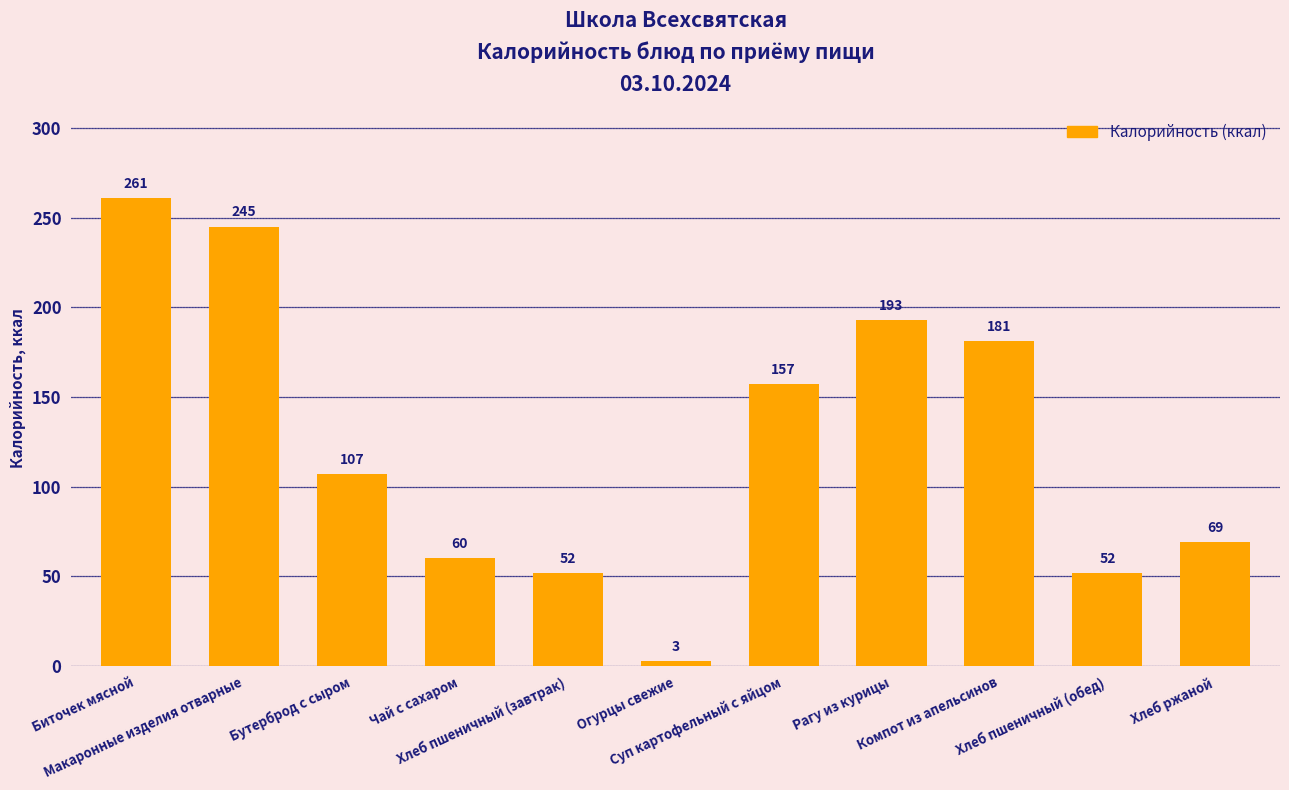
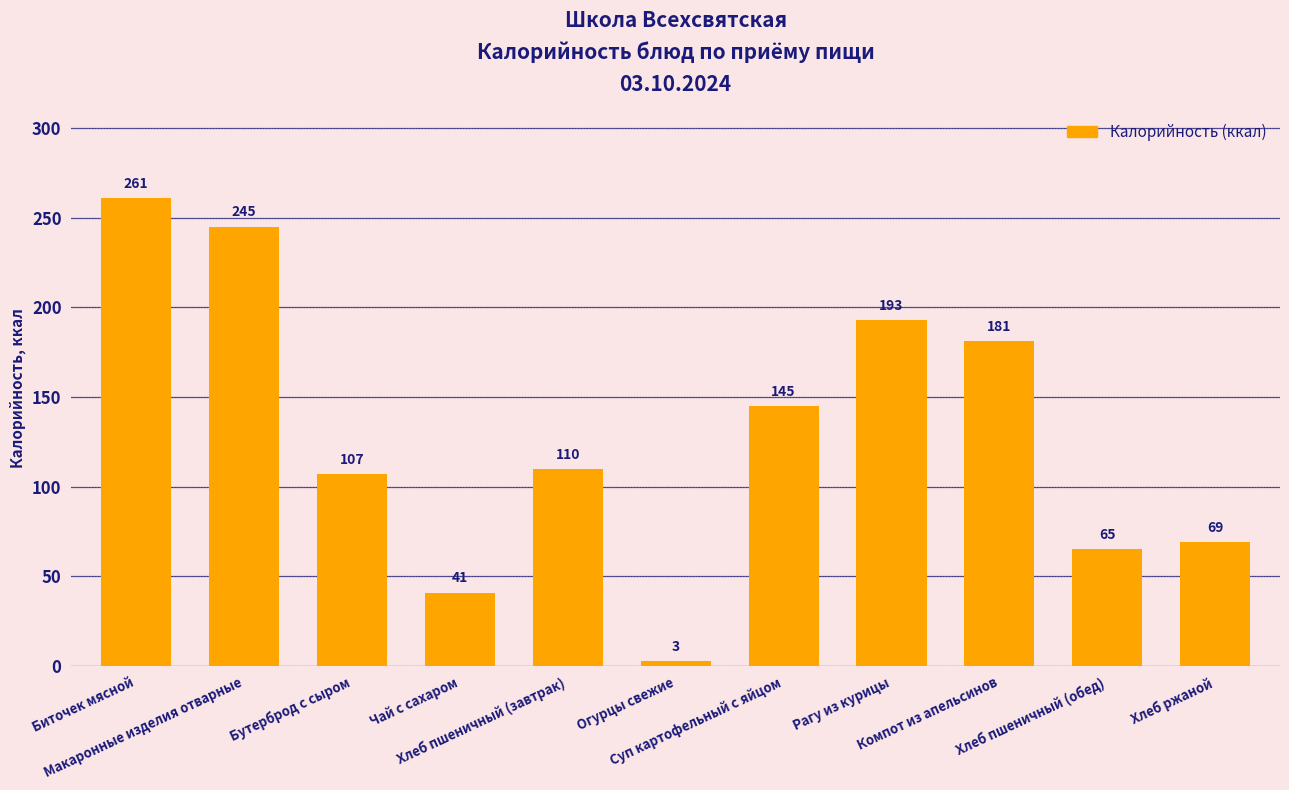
Чай с сахаром: 60 -> 41
Хлеб пшеничный (завтрак): 52 -> 110
Суп картофельный с яйцом: 157 -> 145
Хлеб пшеничный (обед): 52 -> 65
